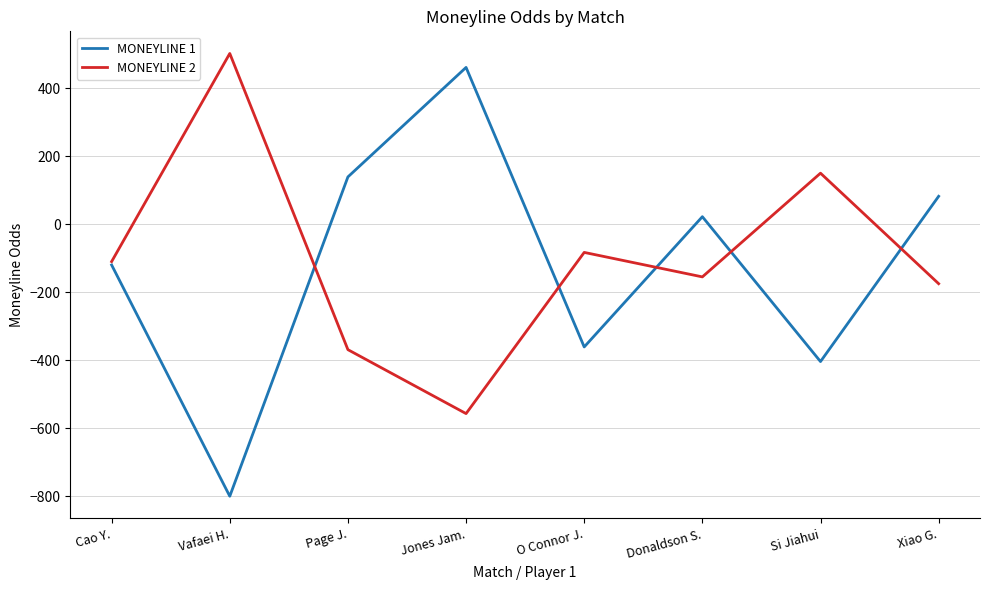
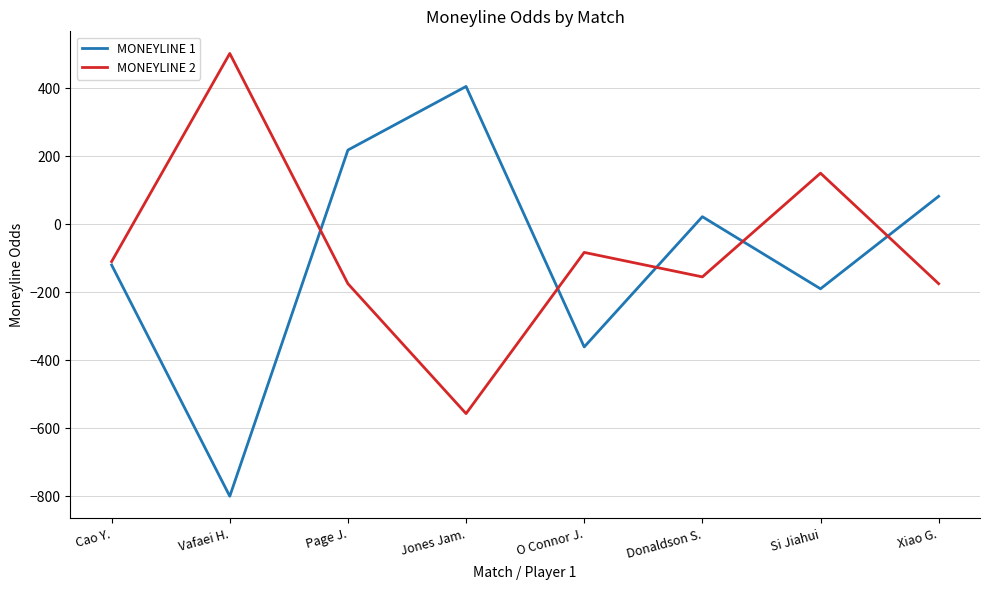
MONEYLINE 1, Page J.: 140 -> 220
MONEYLINE 2, Page J.: -370 -> -180
MONEYLINE 1, Jones Jam.: 460 -> 410
MONEYLINE 1, Si Jiahui: -400 -> -190
